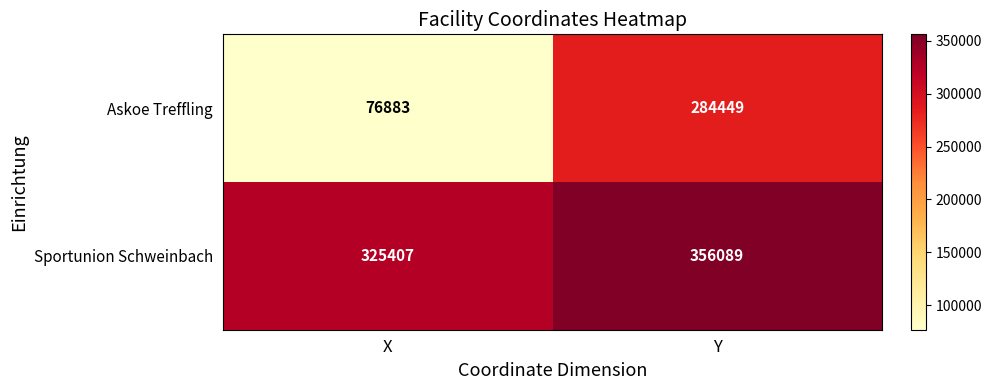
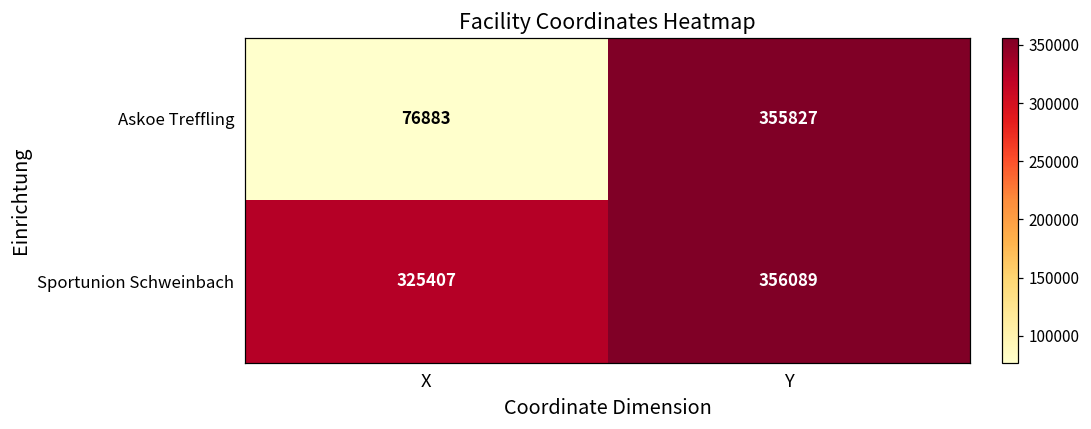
Askoe Treffling, Y: 284449 -> 355827
